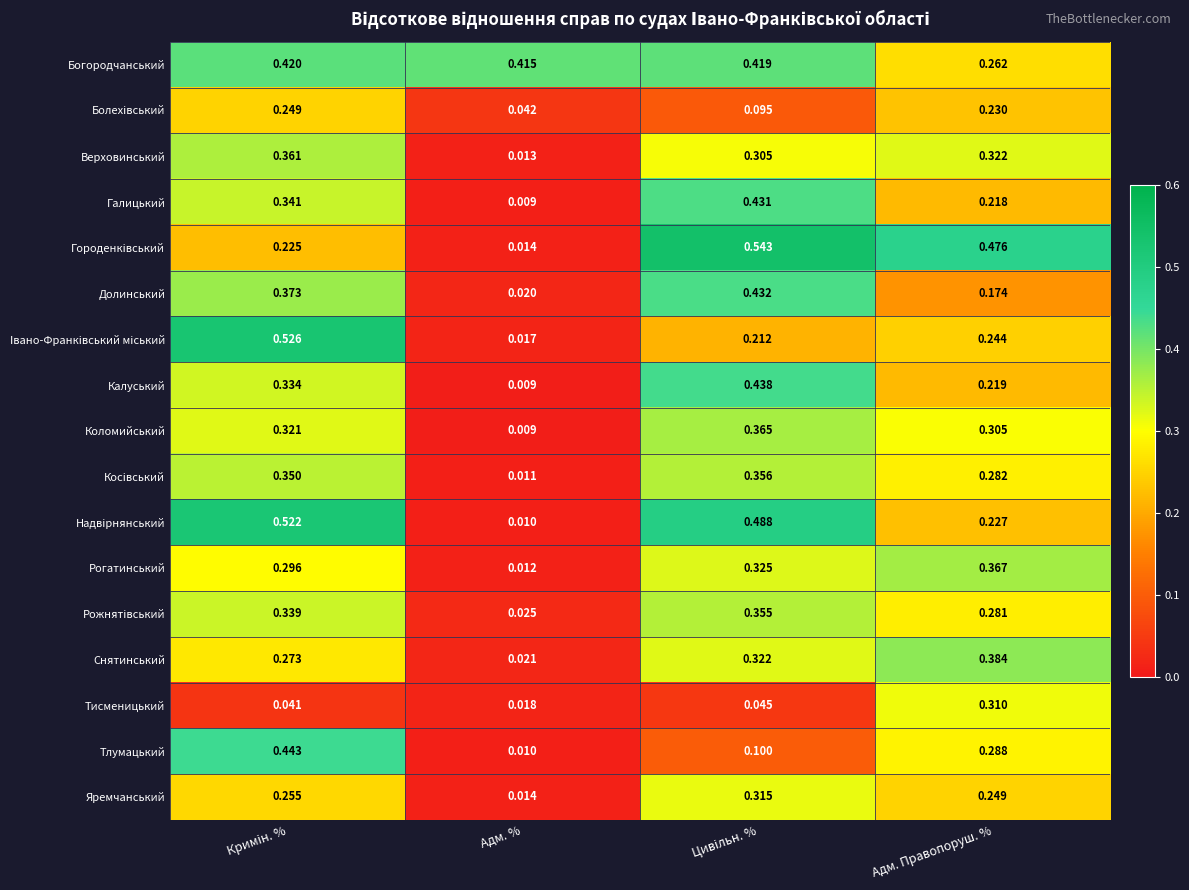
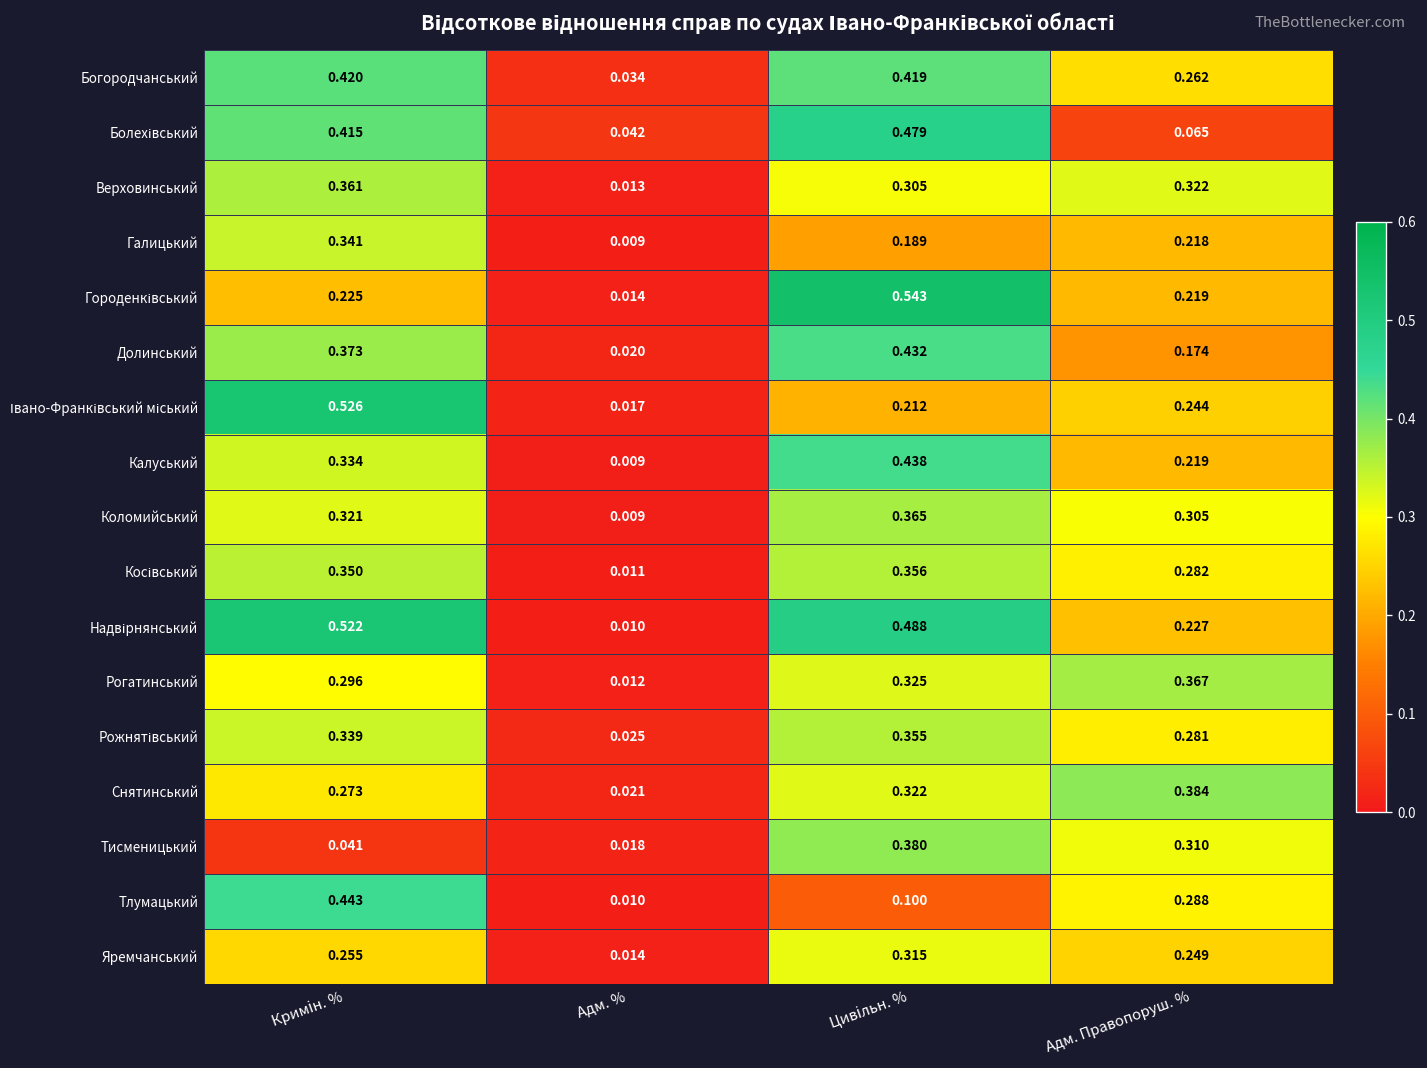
Богородчанський, Адм. %: 0.415 -> 0.034
Болехівський, Кримін. %: 0.249 -> 0.415
Болехівський, Цивільн. %: 0.095 -> 0.479
Болехівський, Адм. Правопоруш. %: 0.230 -> 0.065
Галицький, Цивільн. %: 0.431 -> 0.189
Городенківський, Адм. Правопоруш. %: 0.476 -> 0.219
Тисменицький, Цивільн. %: 0.045 -> 0.380
